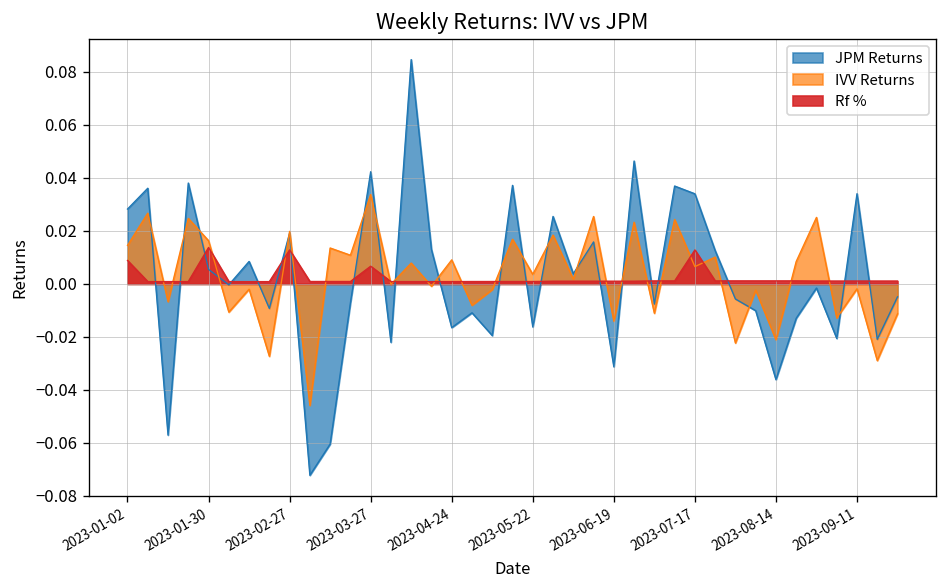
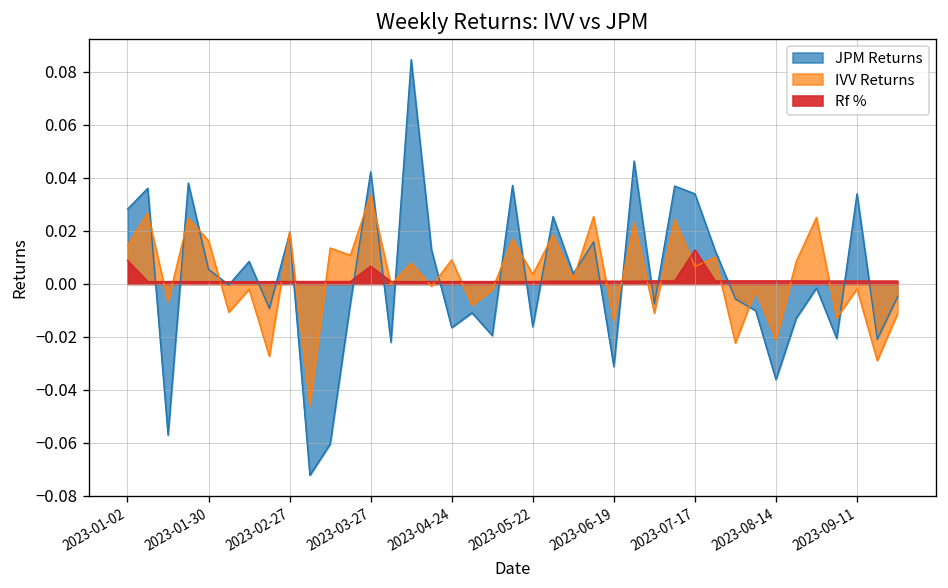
Rf %, 2023-01-30: 0.014 -> 0.001
Rf %, 2023-02-27: 0.013 -> 0.001
